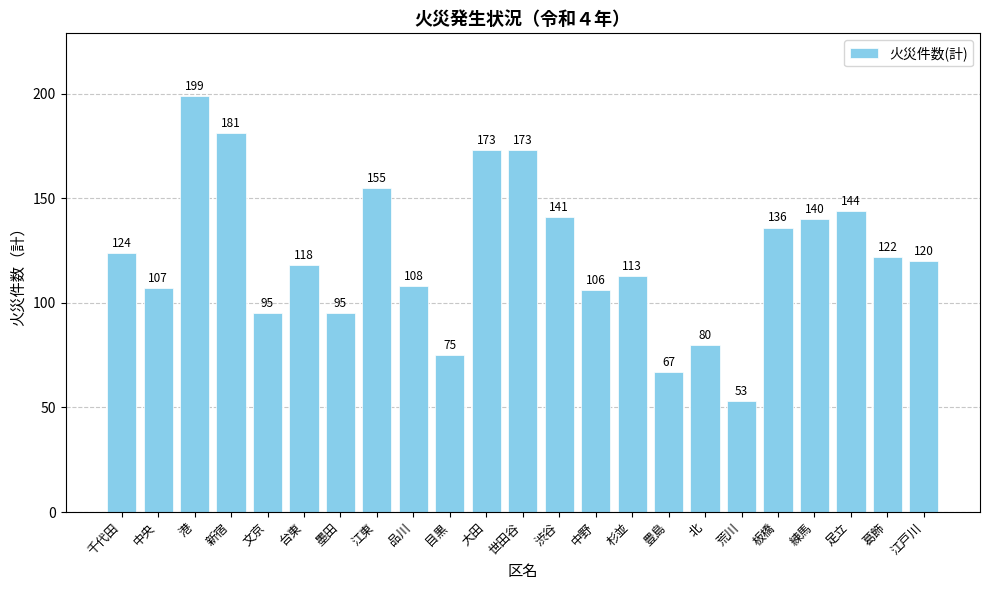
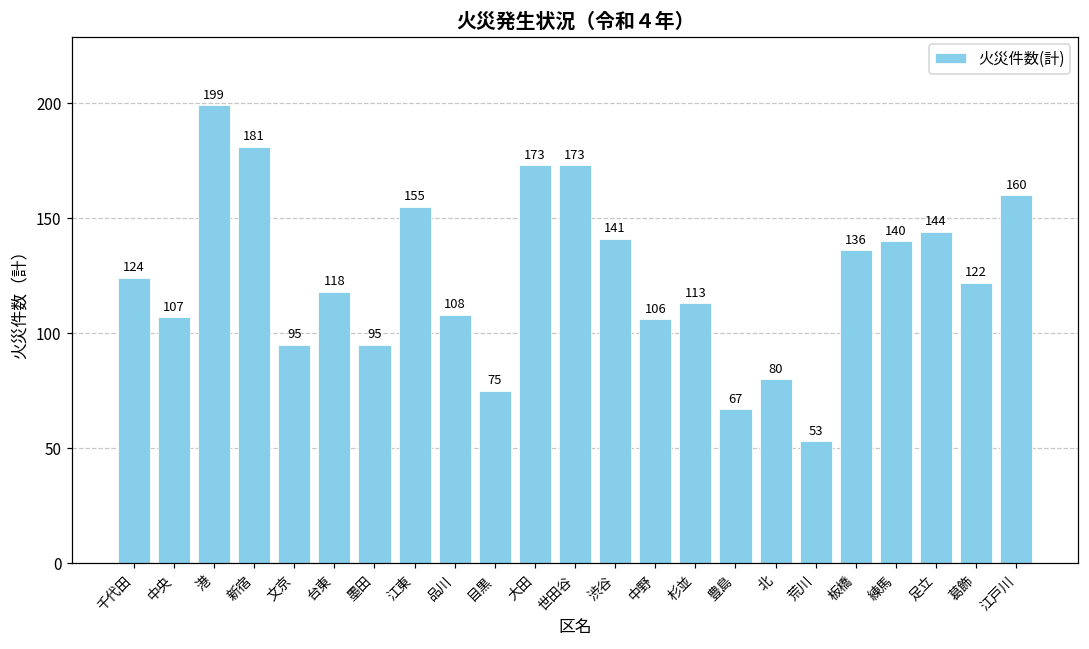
江戸川: 120 -> 160
